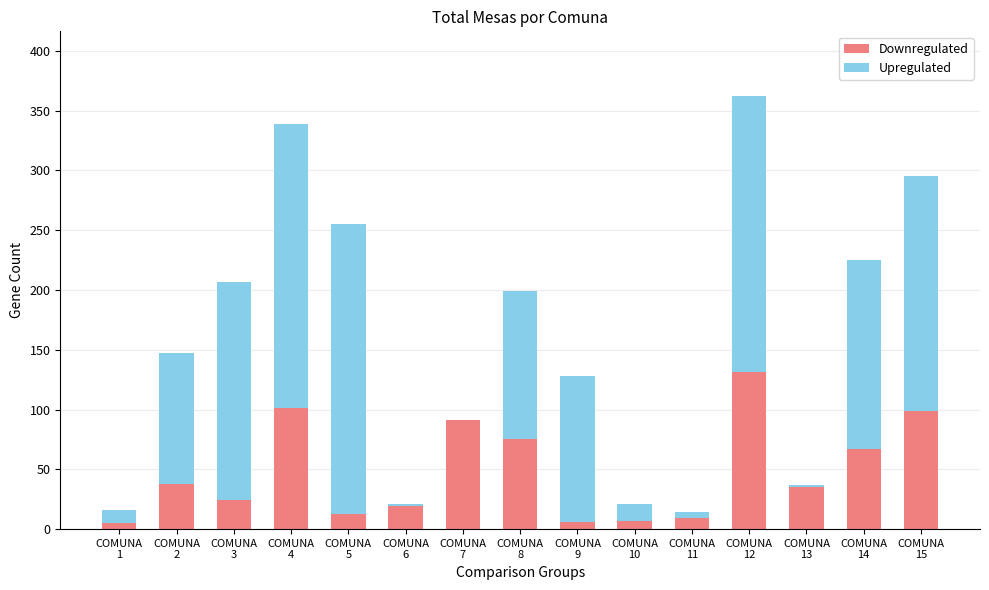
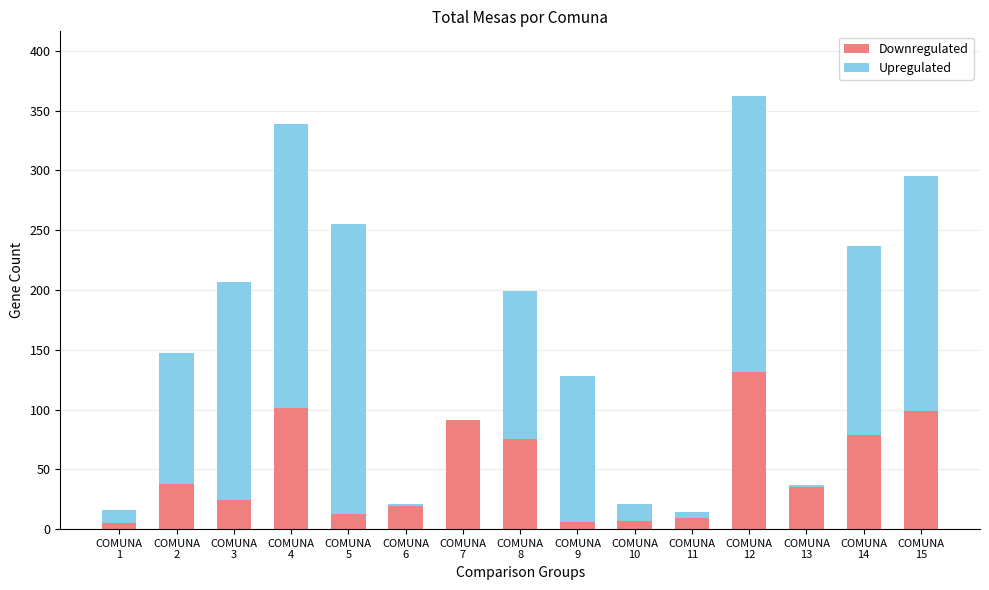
Downregulated, COMUNA 14: 67 -> 79
